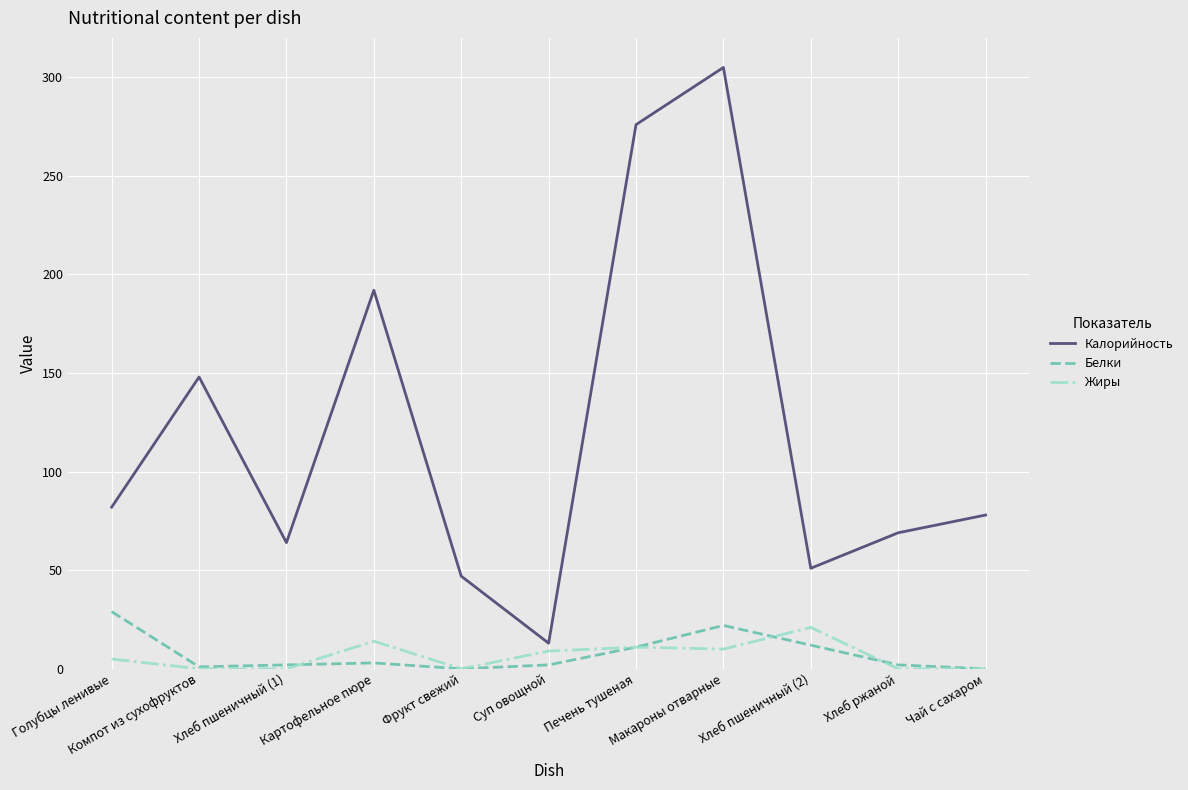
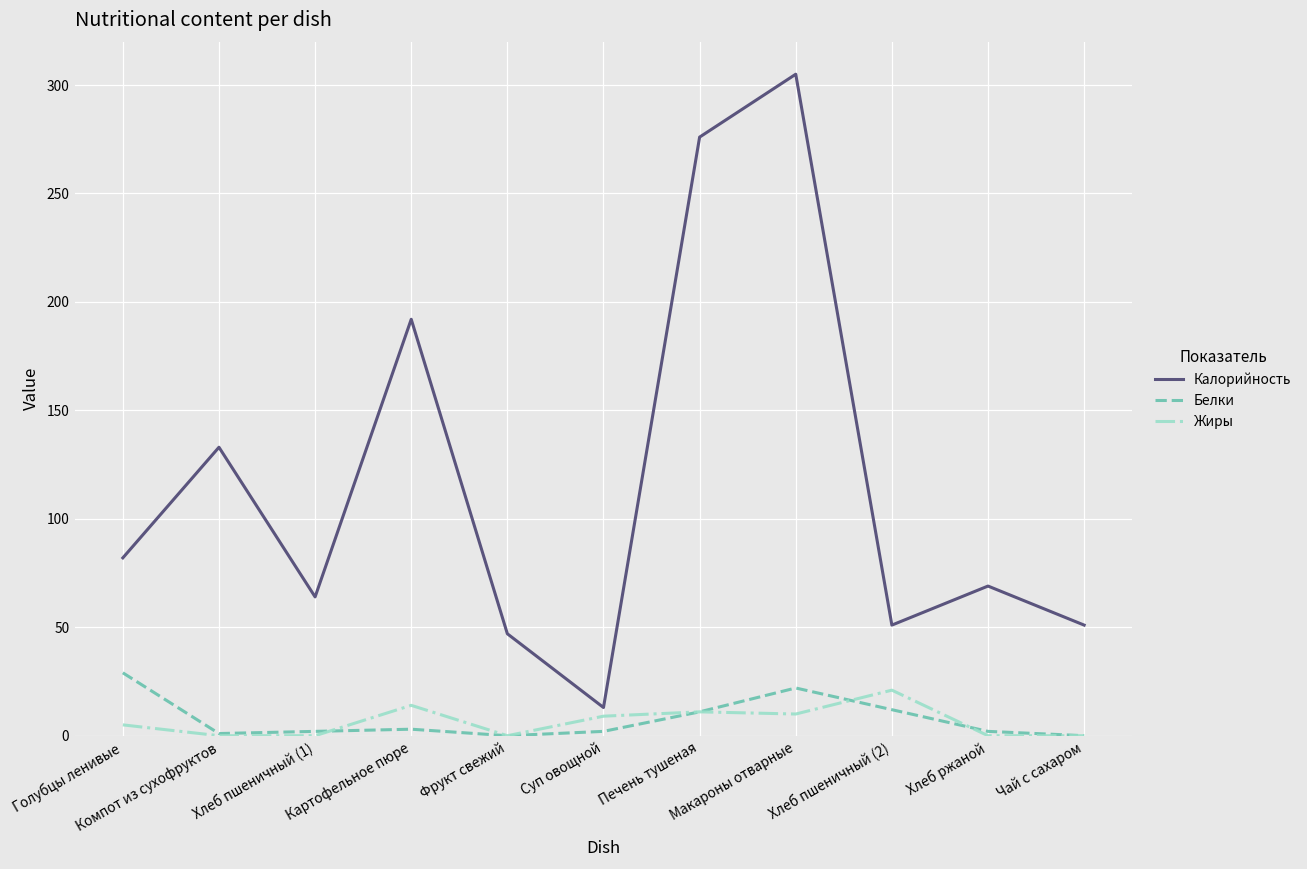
Калорийность, Компот из сухофруктов: 148 -> 133
Калорийность, Чай с сахаром: 78 -> 51
